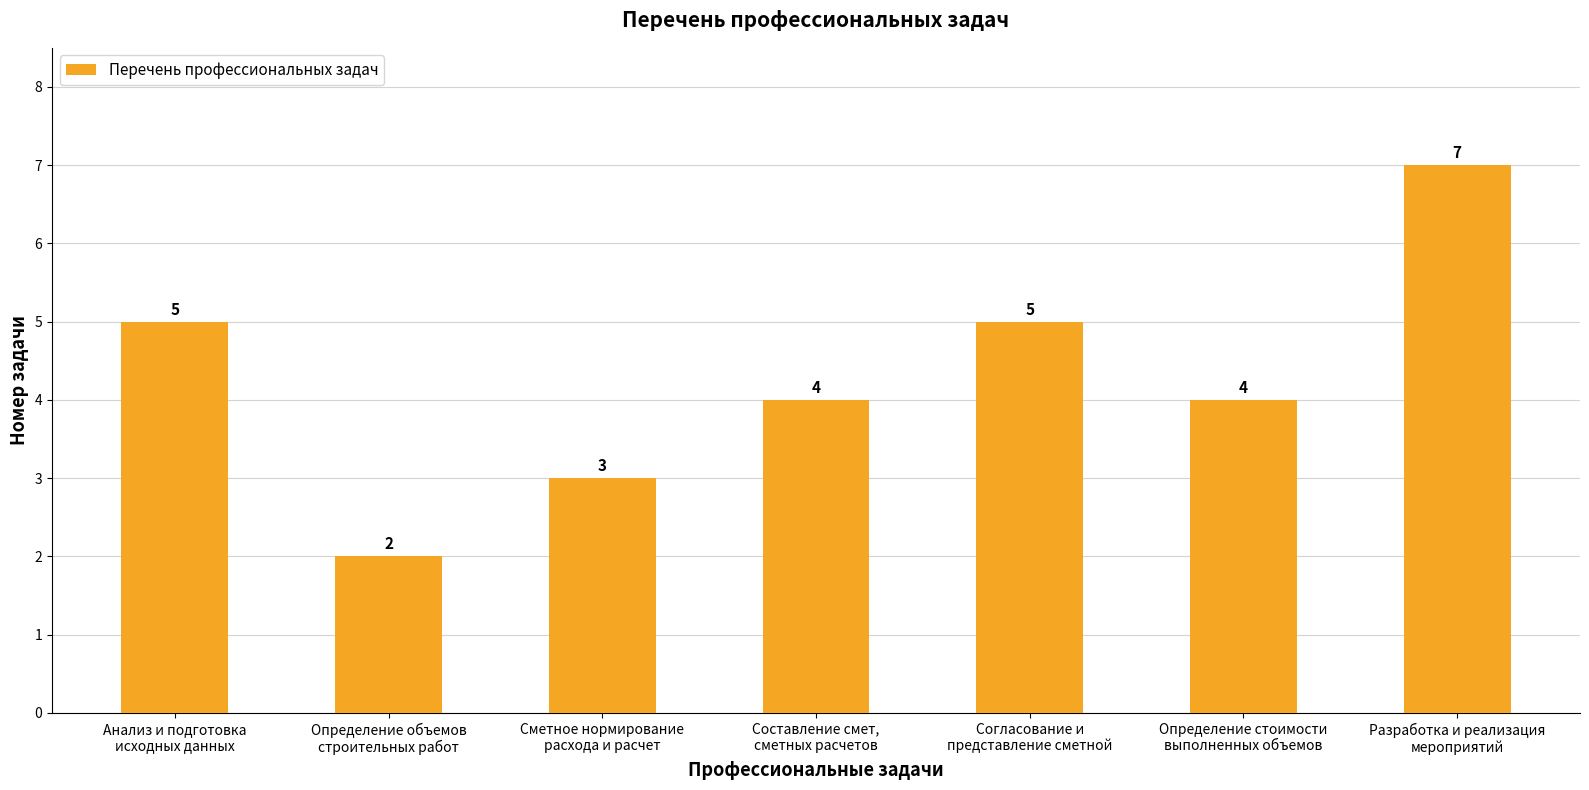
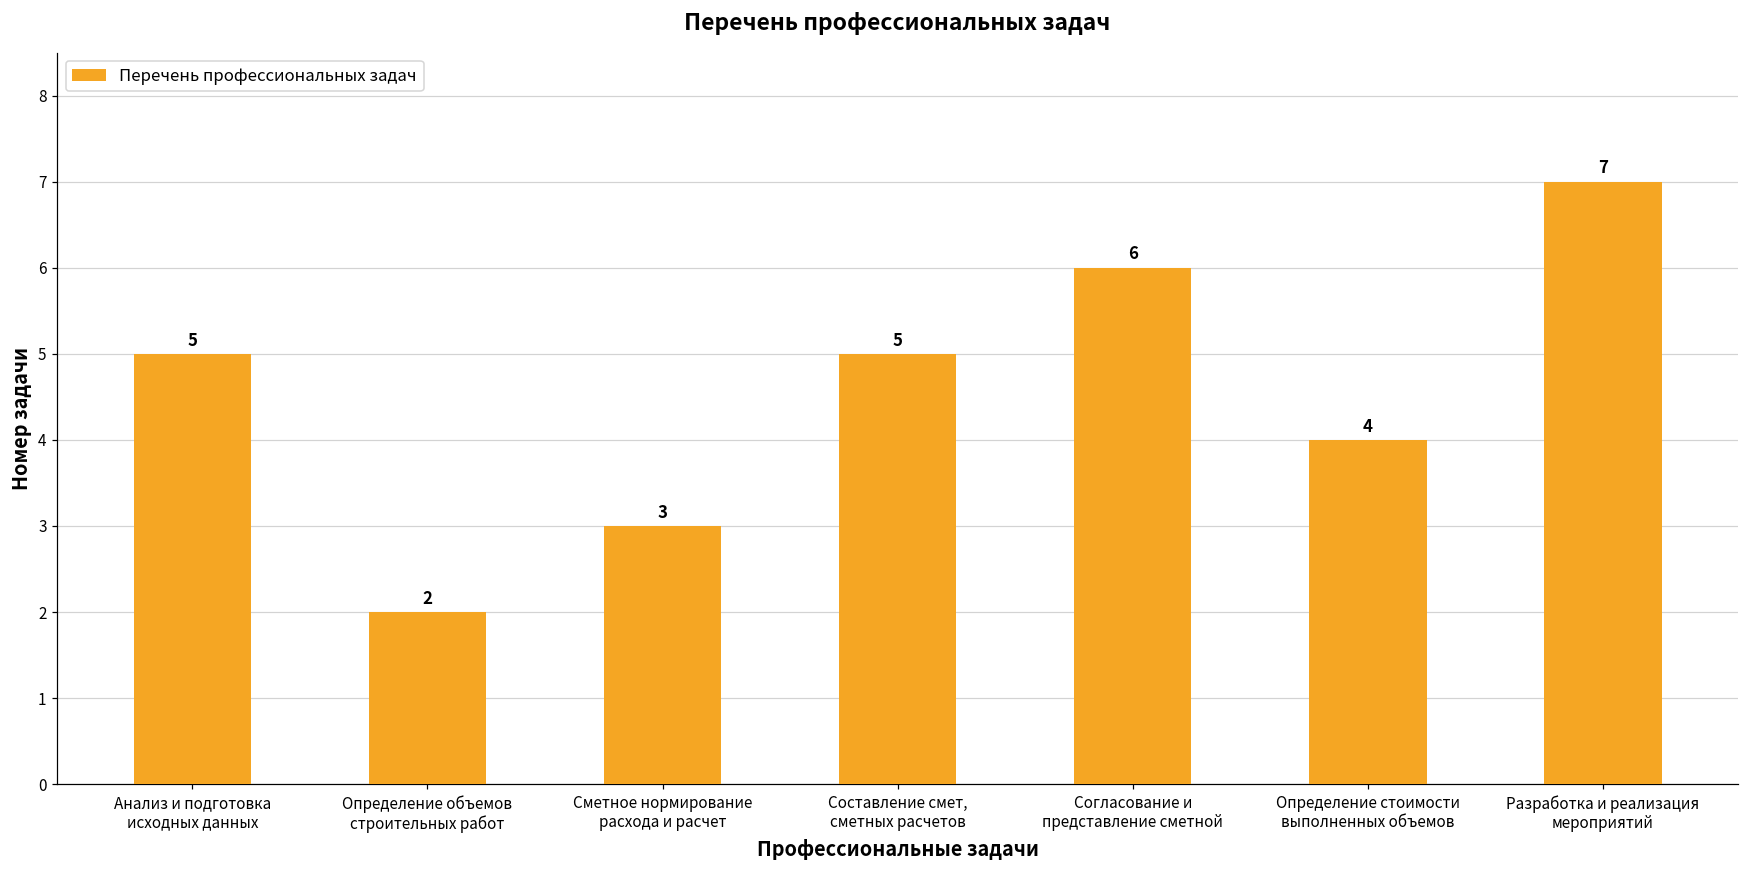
Составление смет, сметных расчетов: 4 -> 5
Согласование и представление сметной: 5 -> 6
